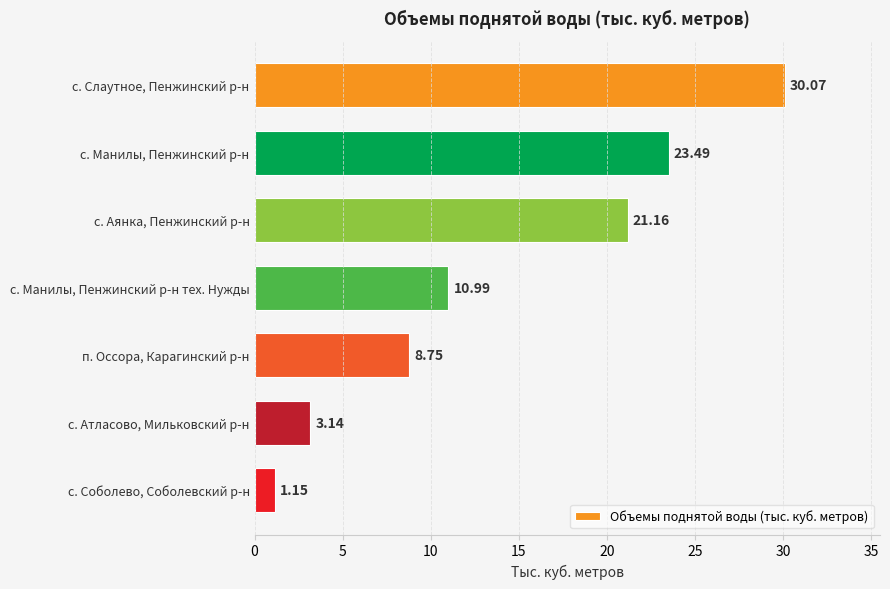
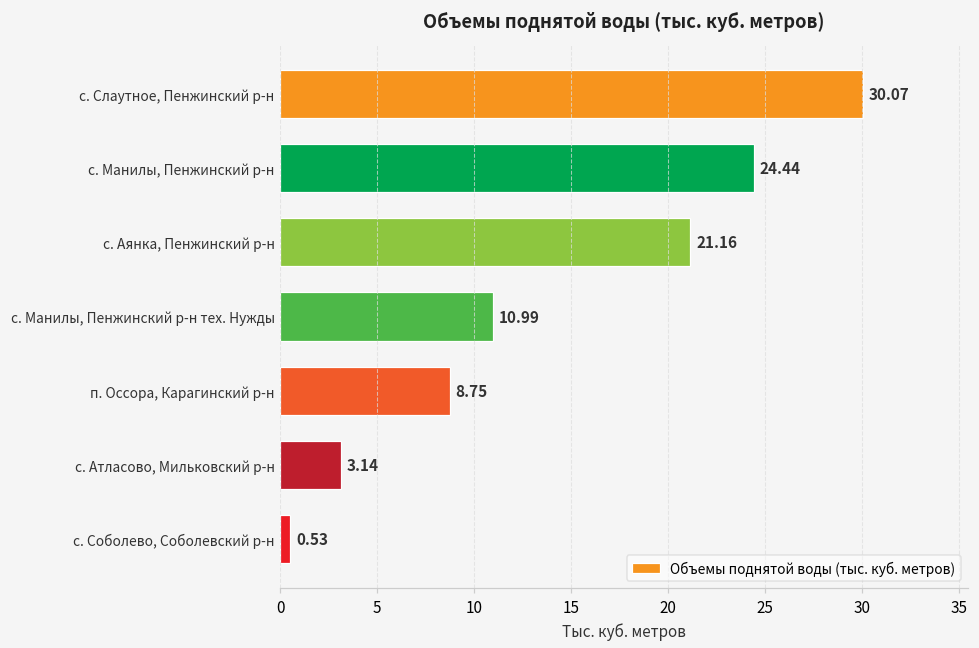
с. Манилы, Пенжинский р-н: 23.49 -> 24.44
с. Соболево, Соболевский р-н: 1.15 -> 0.53
